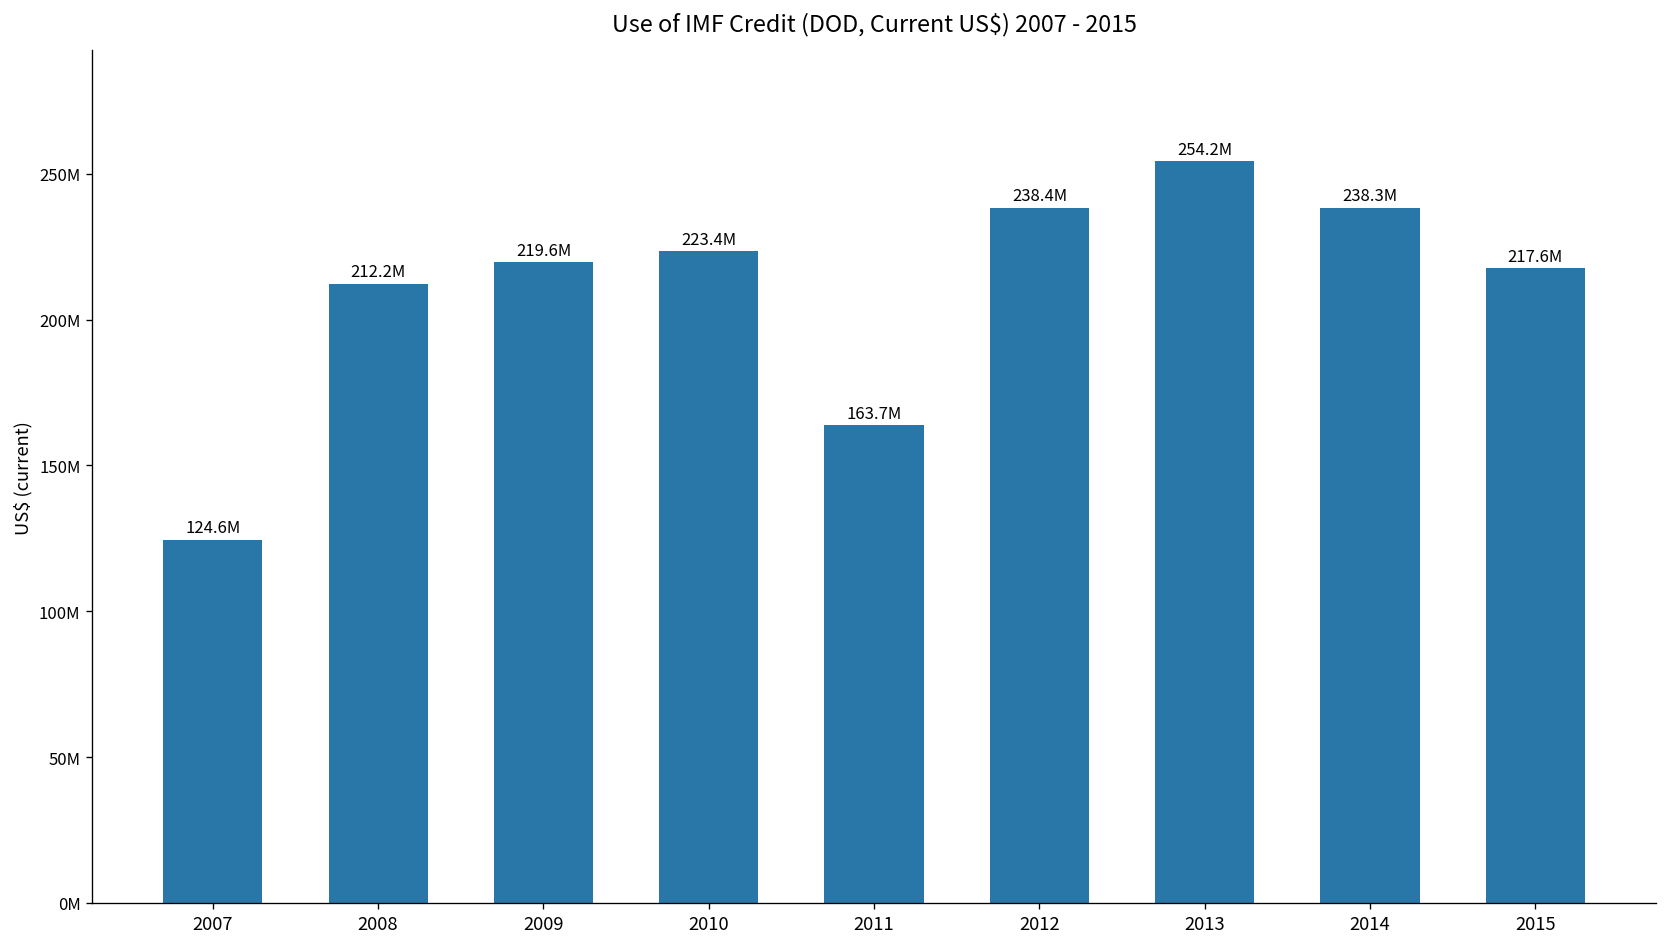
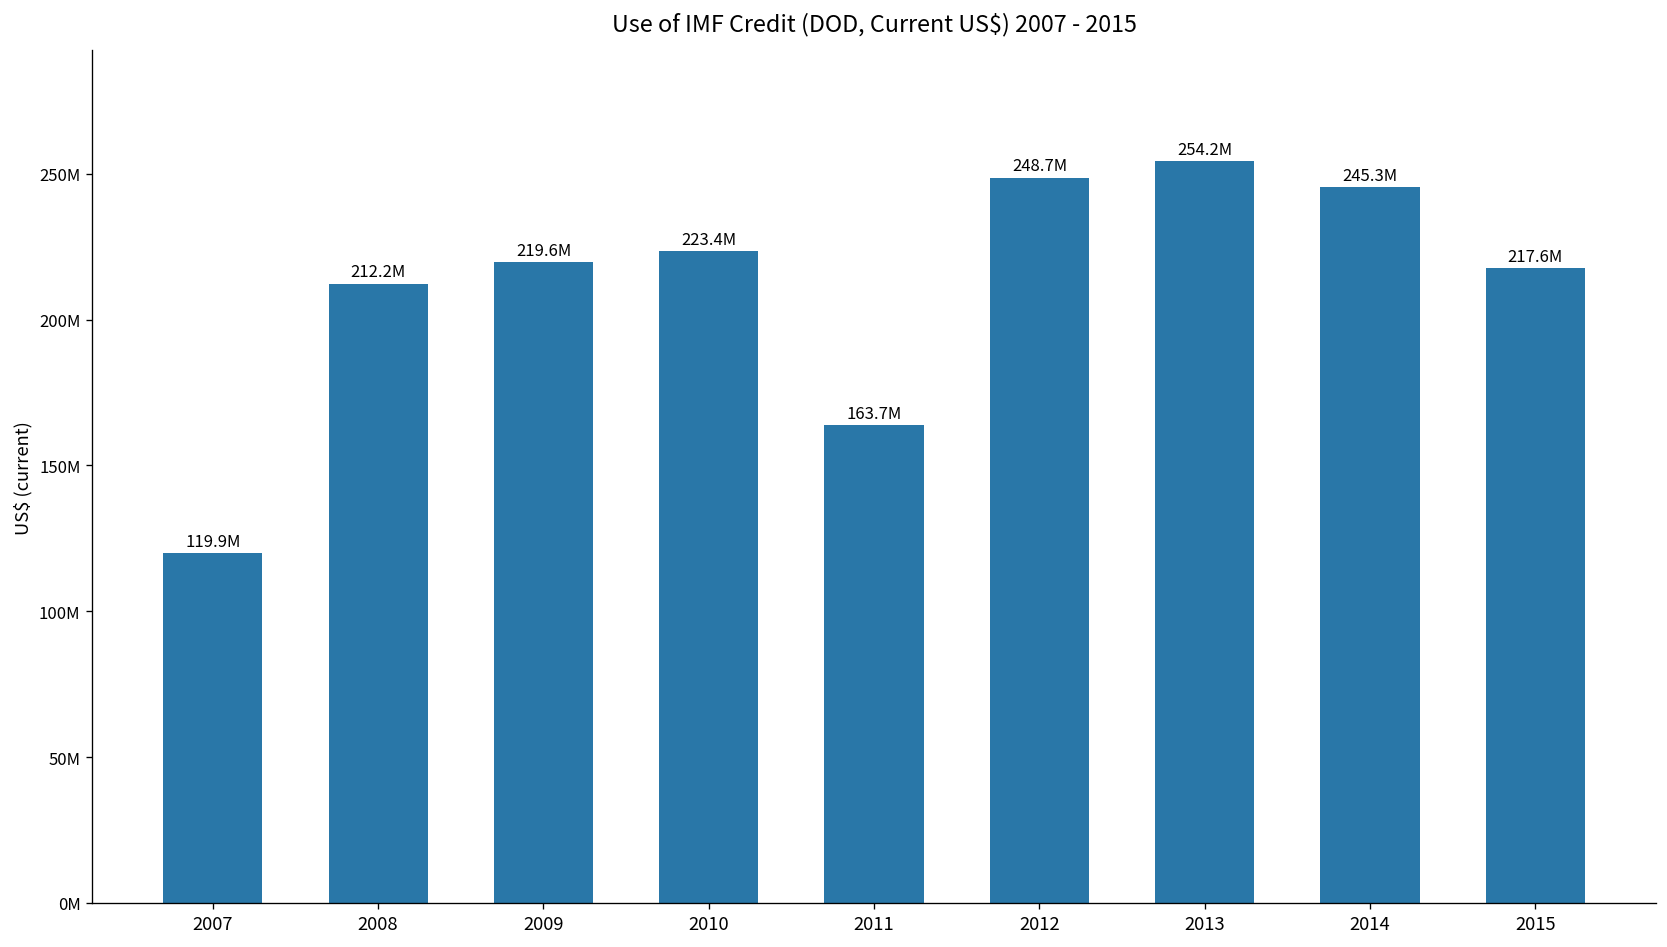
2007: 124.6M -> 119.9M
2012: 238.4M -> 248.7M
2014: 238.3M -> 245.3M
